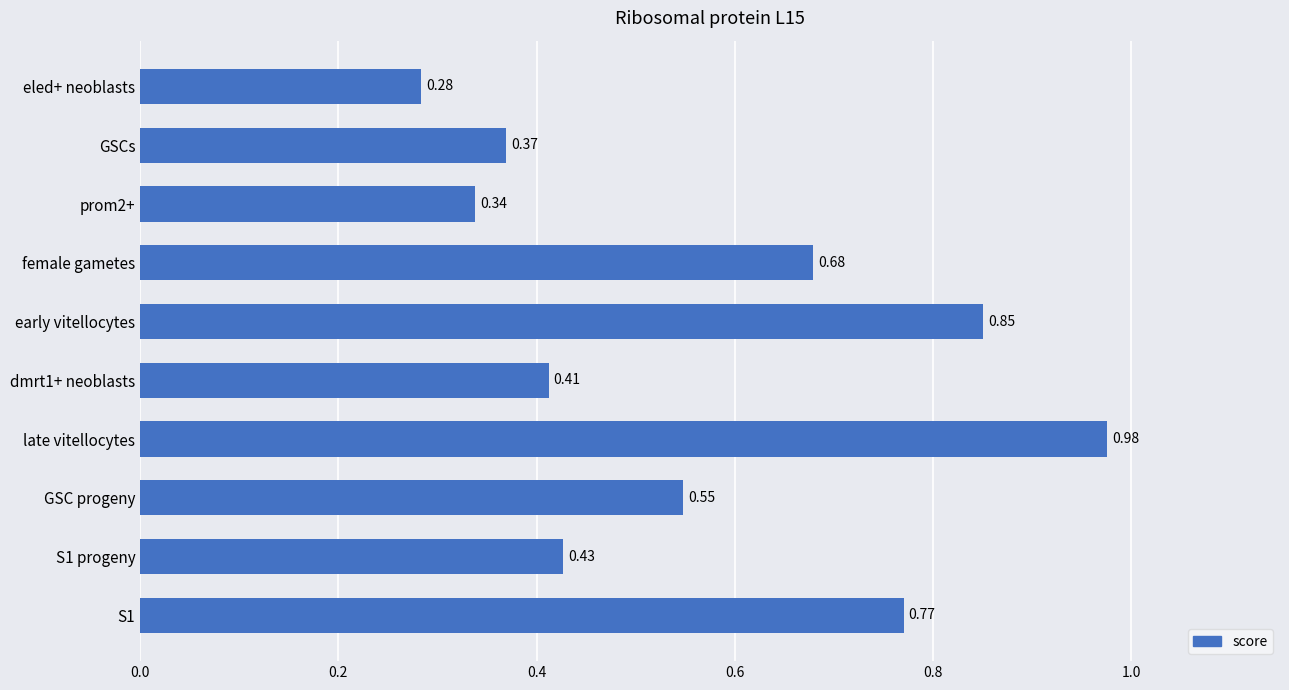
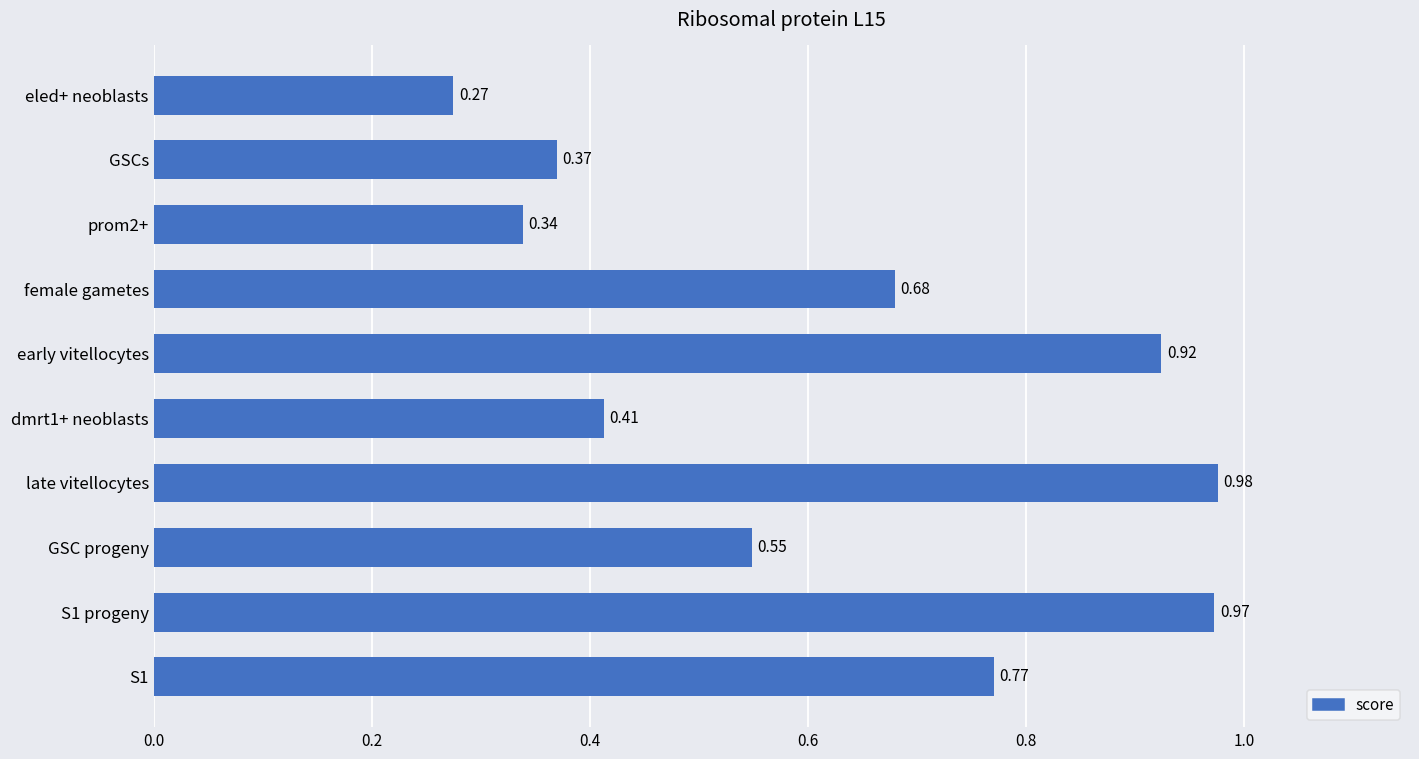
eled+ neoblasts: 0.28 -> 0.27
early vitellocytes: 0.85 -> 0.92
S1 progeny: 0.43 -> 0.97
